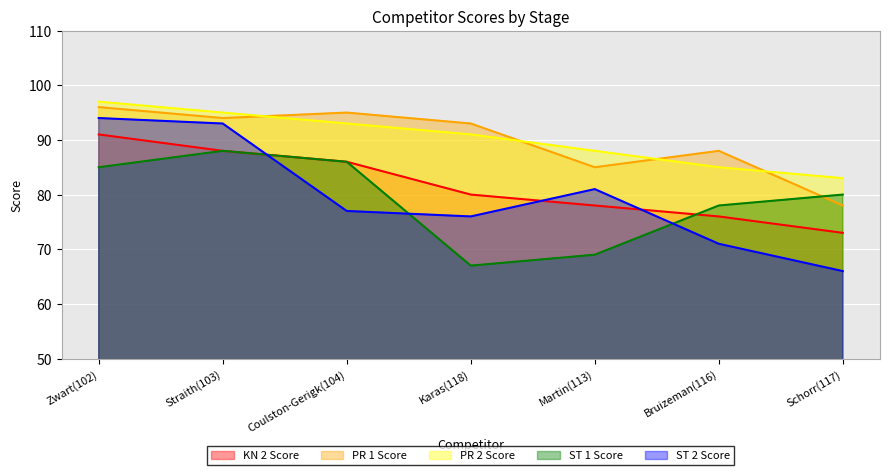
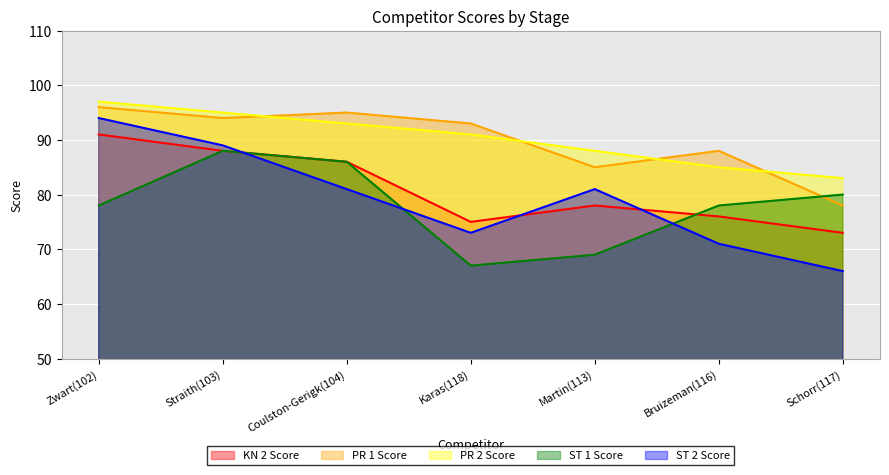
ST 1 Score, Zwart(102): 85 -> 78
ST 2 Score, Straith(103): 93 -> 89
ST 2 Score, Coulston-Gerigk(104): 77 -> 81
KN 2 Score, Karas(118): 80 -> 75
ST 2 Score, Karas(118): 76 -> 73
